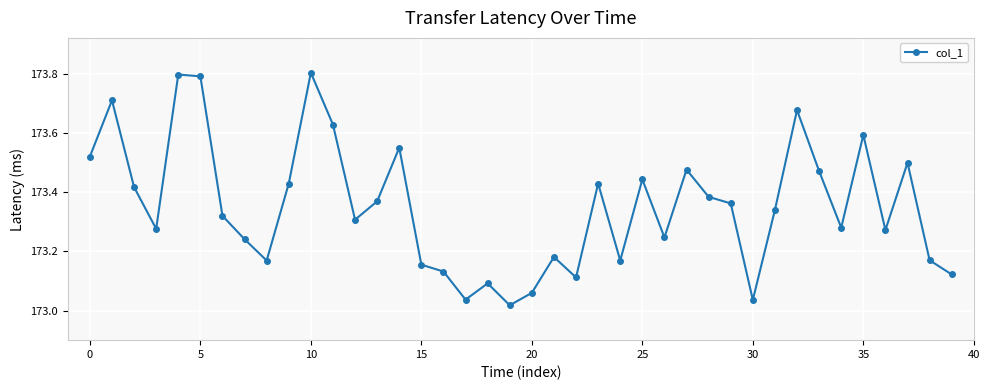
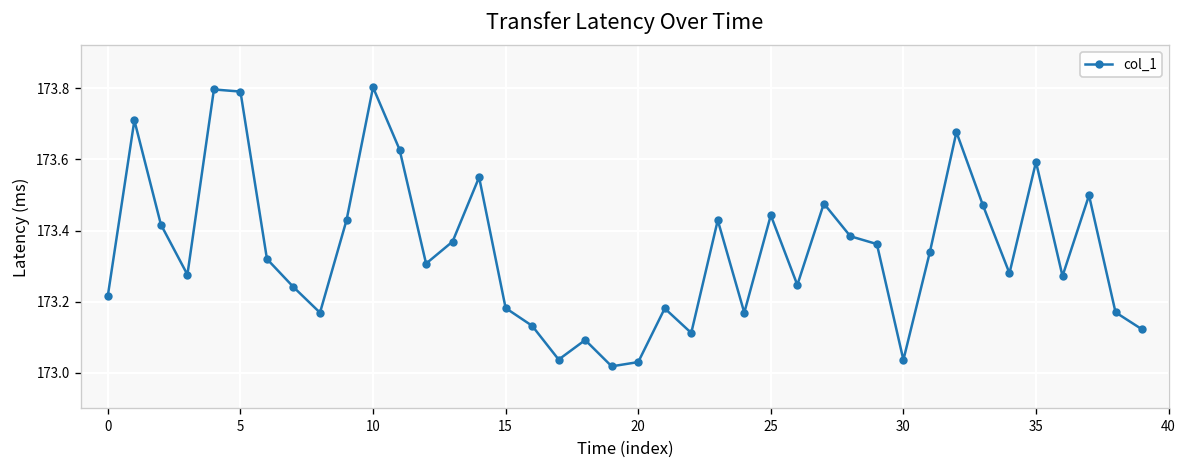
0: 173.52 -> 173.22
15: 173.16 -> 173.18
20: 173.06 -> 173.03
